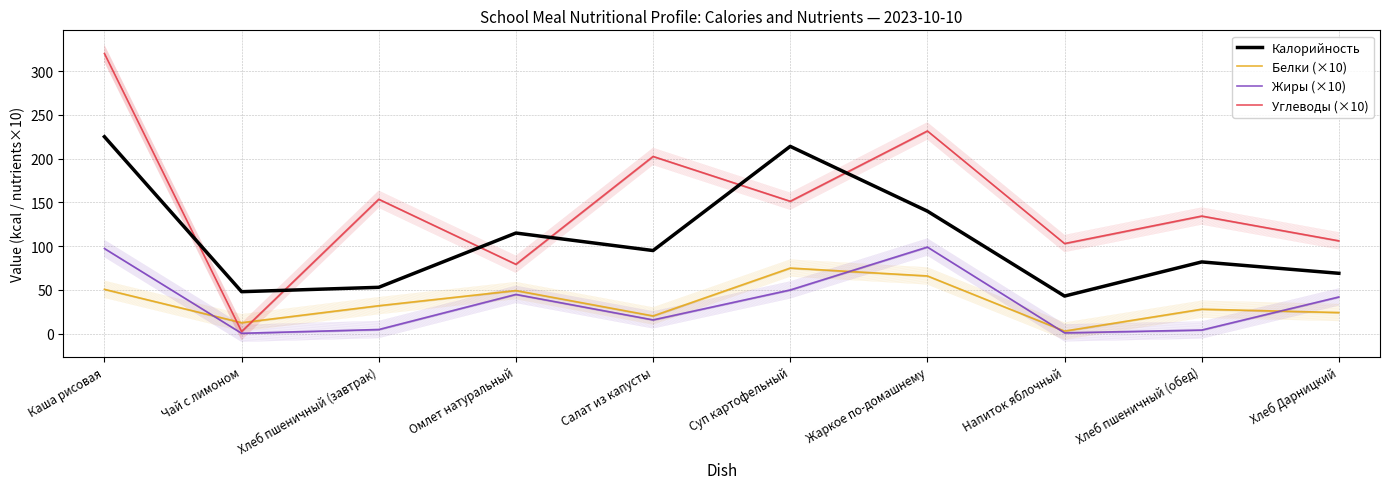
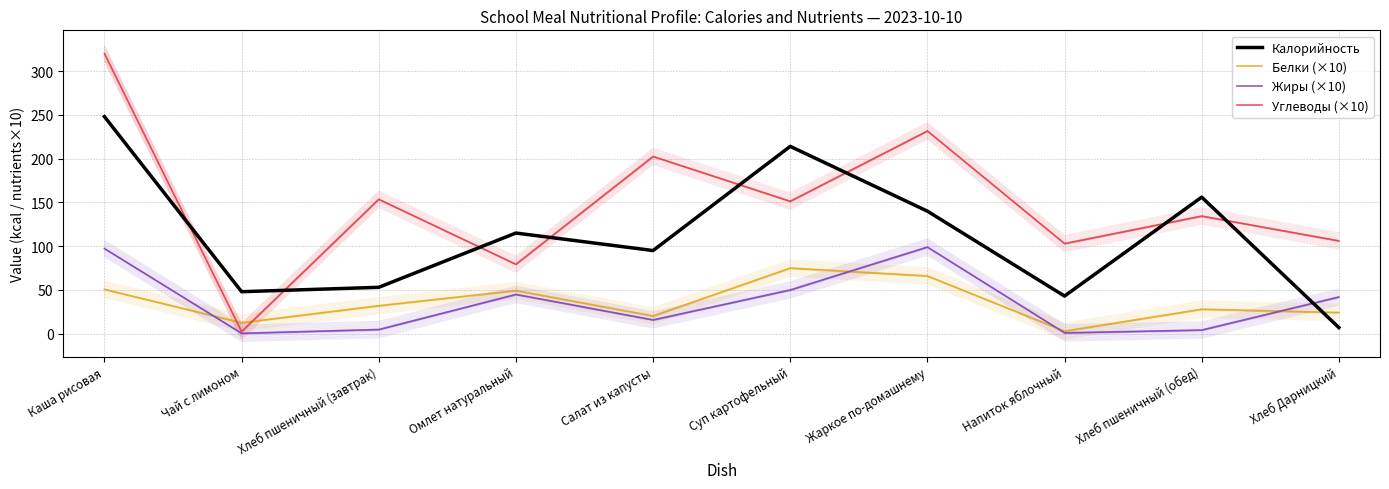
Калорийность, Каша рисовая: 230 -> 250
Калорийность, Хлеб пшеничный (обед): 80 -> 160
Калорийность, Хлеб Дарницкий: 70 -> 10
